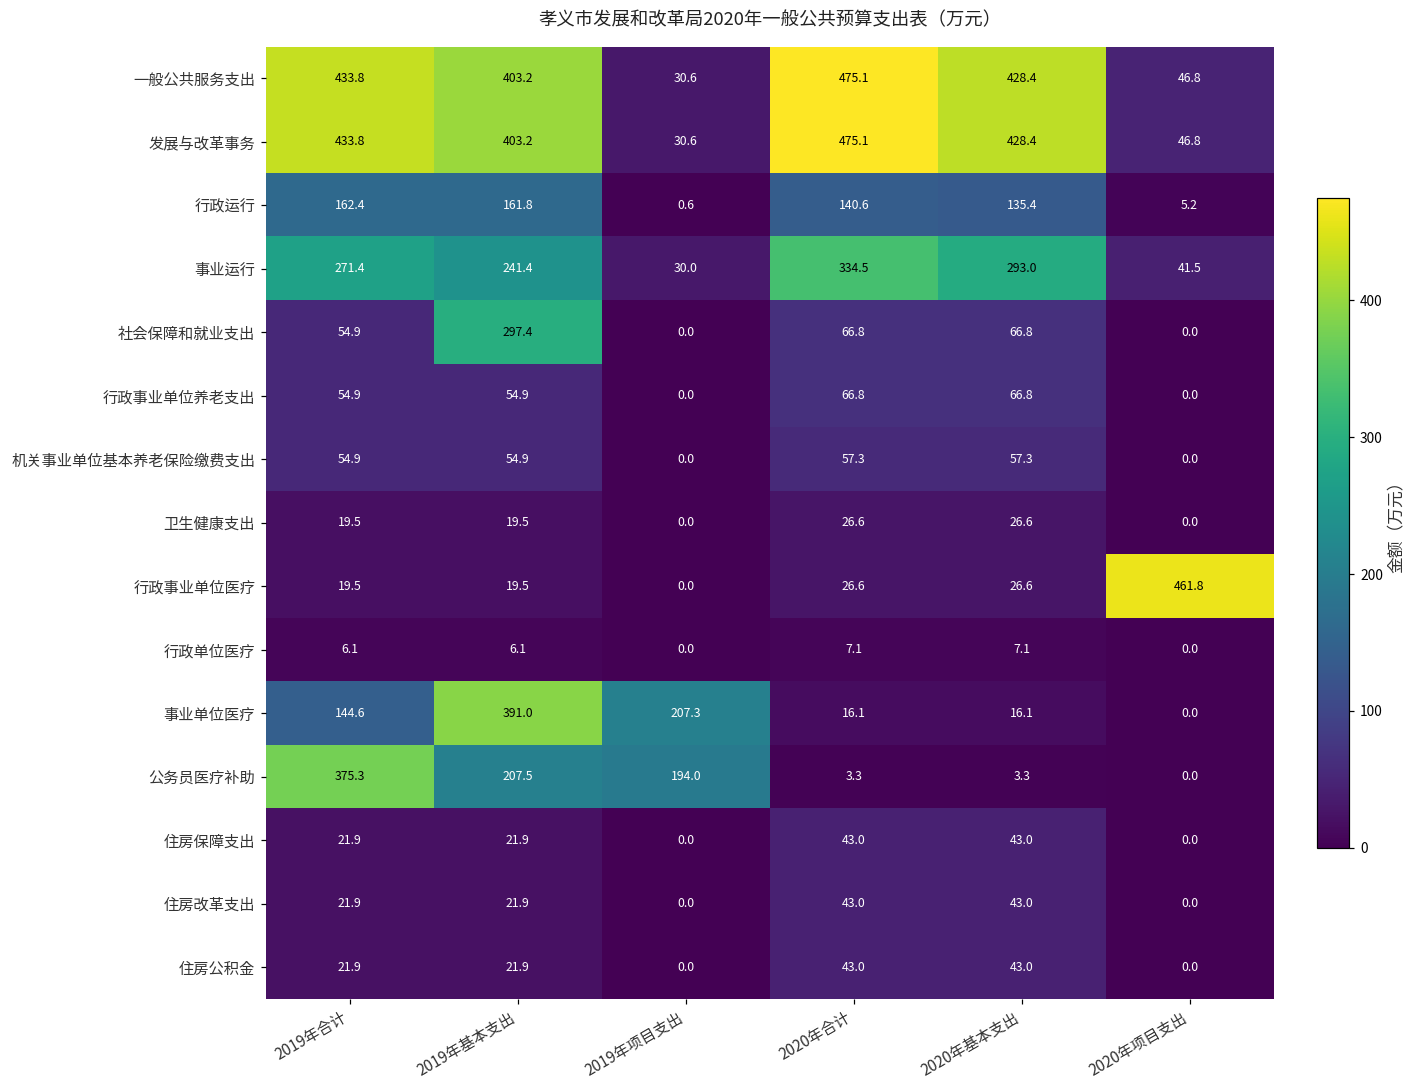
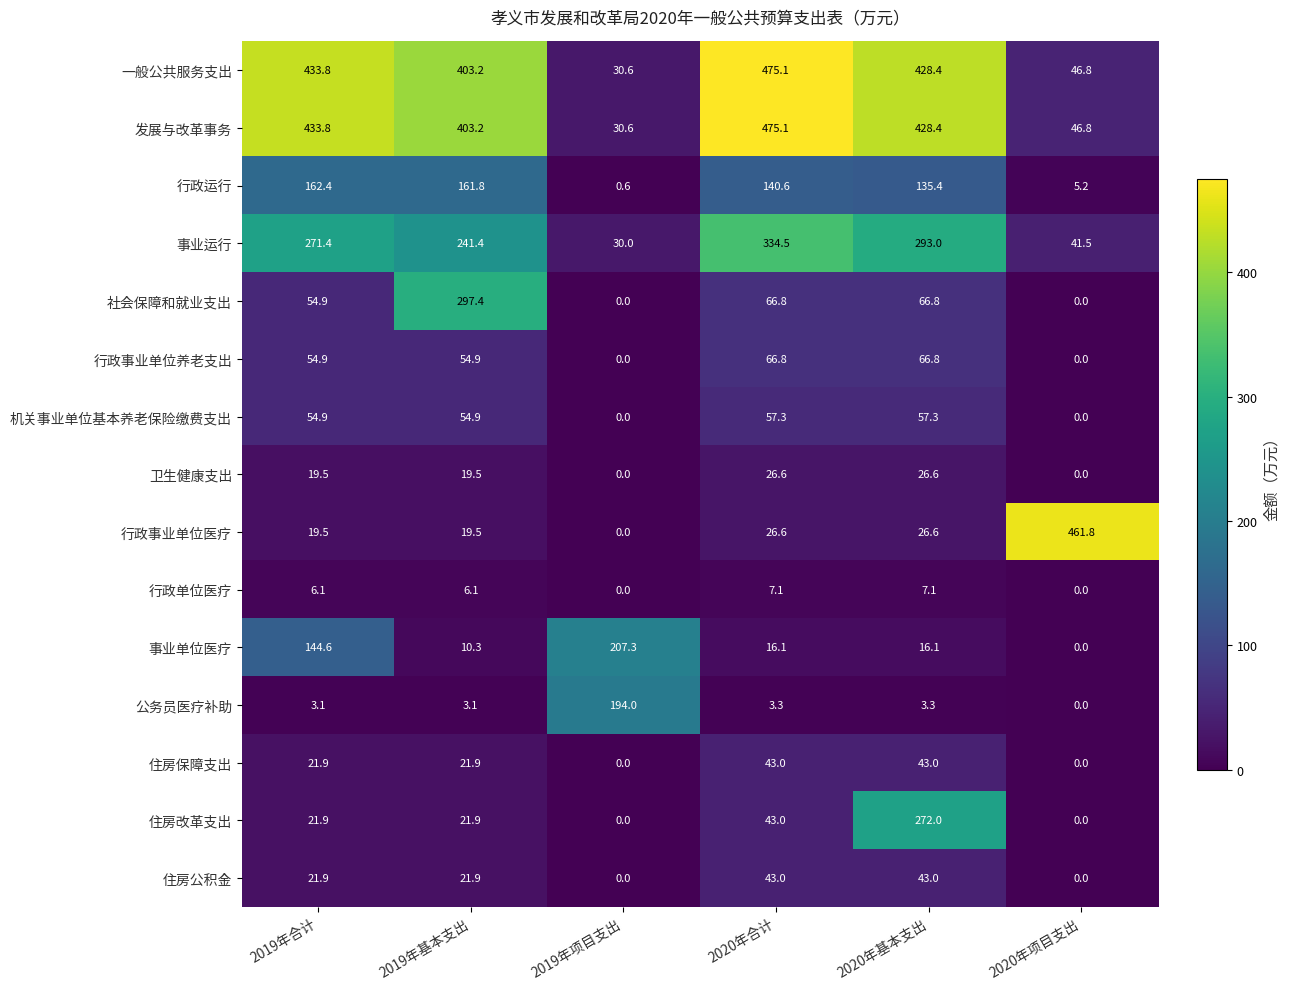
事业单位医疗, 2019年基本支出: 391.0 -> 10.3
公务员医疗补助, 2019年合计: 375.3 -> 3.1
公务员医疗补助, 2019年基本支出: 207.5 -> 3.1
住房改革支出, 2020年基本支出: 43.0 -> 272.0
